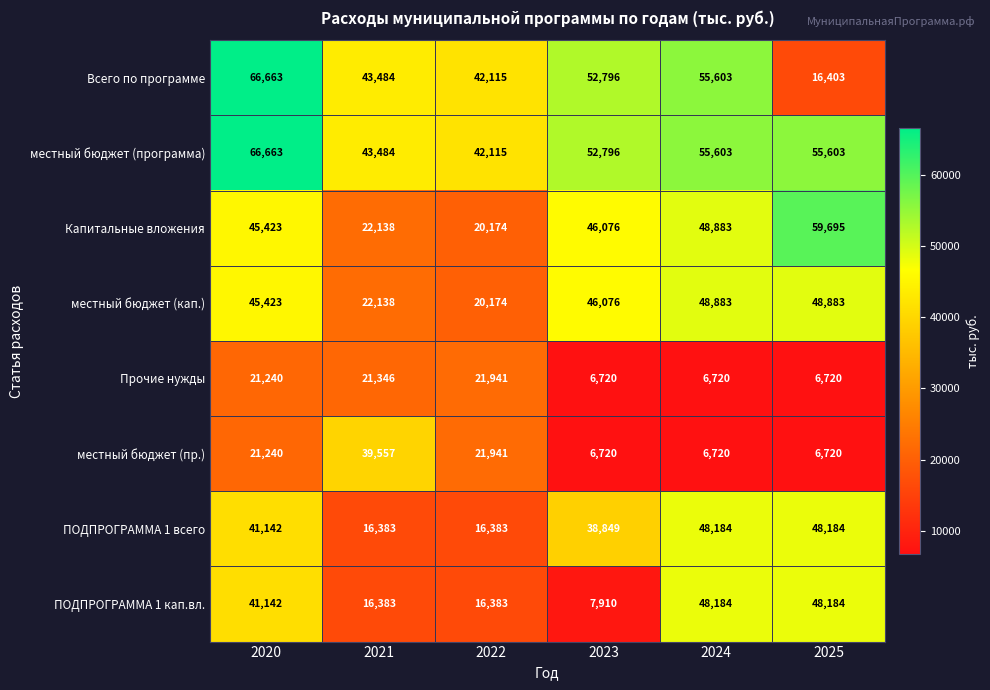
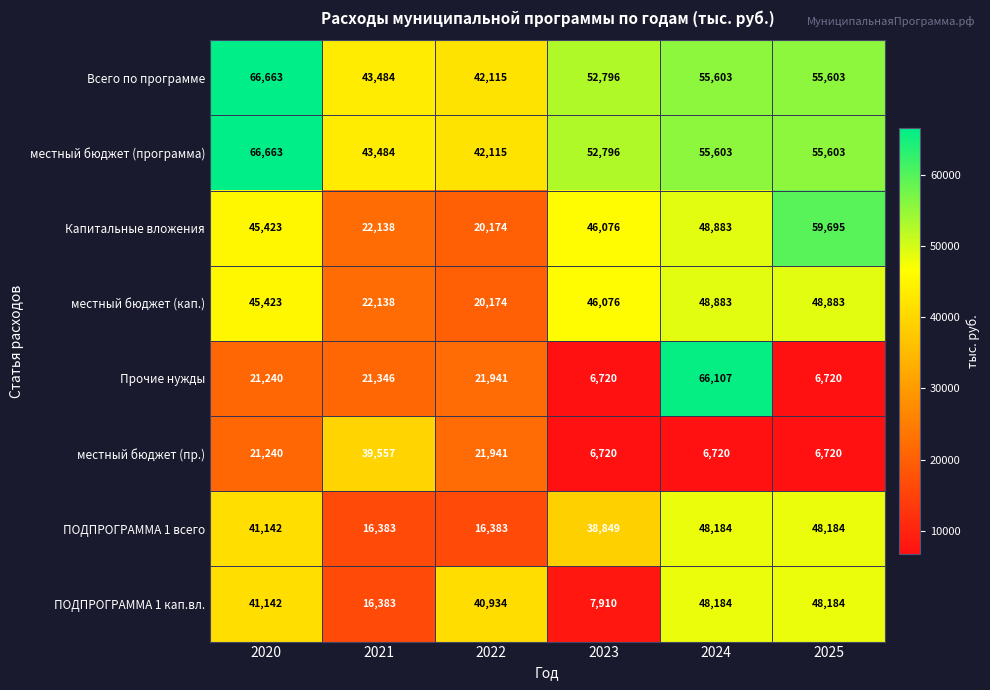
Всего по программе, 2025: 16,403 -> 55,603
Прочие нужды, 2024: 6,720 -> 66,107
ПОДПРОГРАММА 1 кап.вл., 2022: 16,383 -> 40,934
